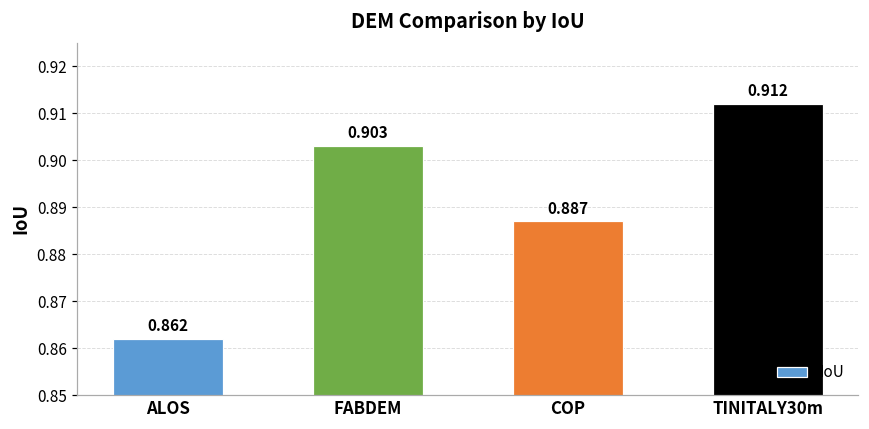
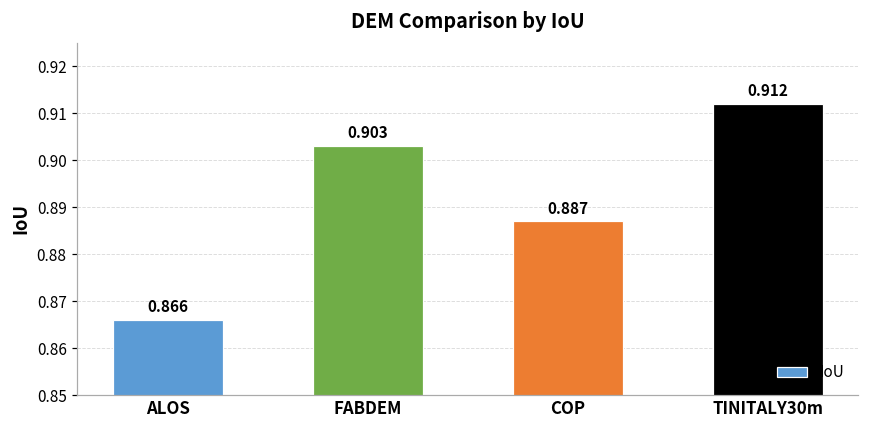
ALOS: 0.862 -> 0.866
